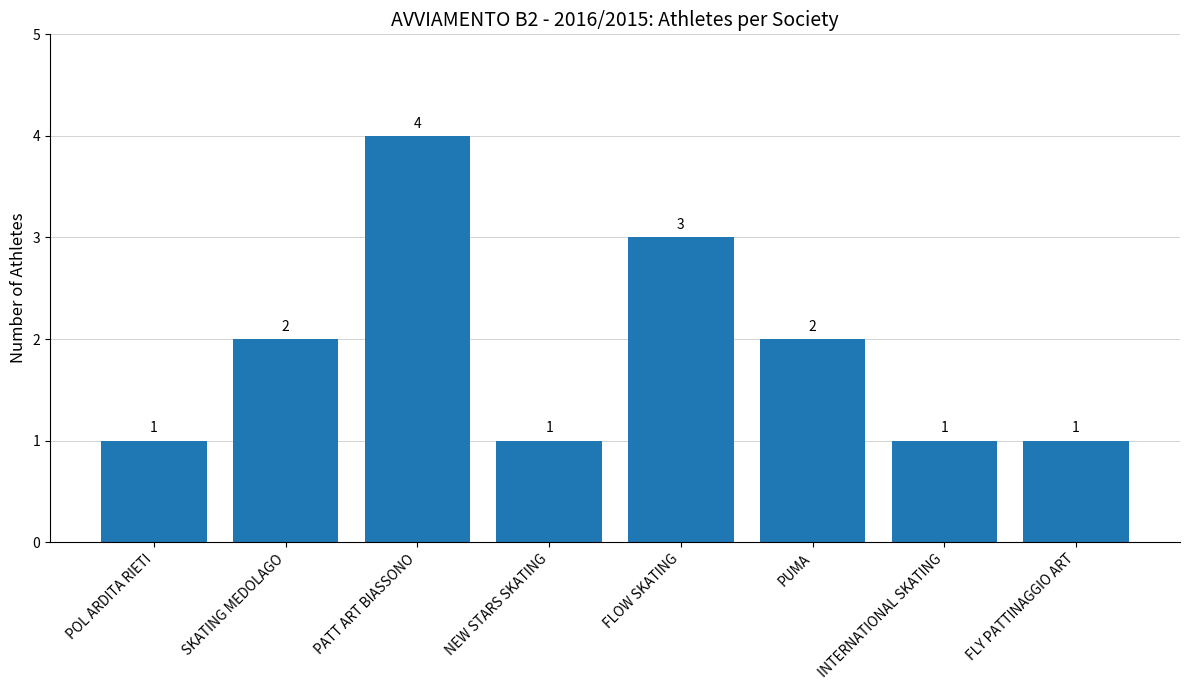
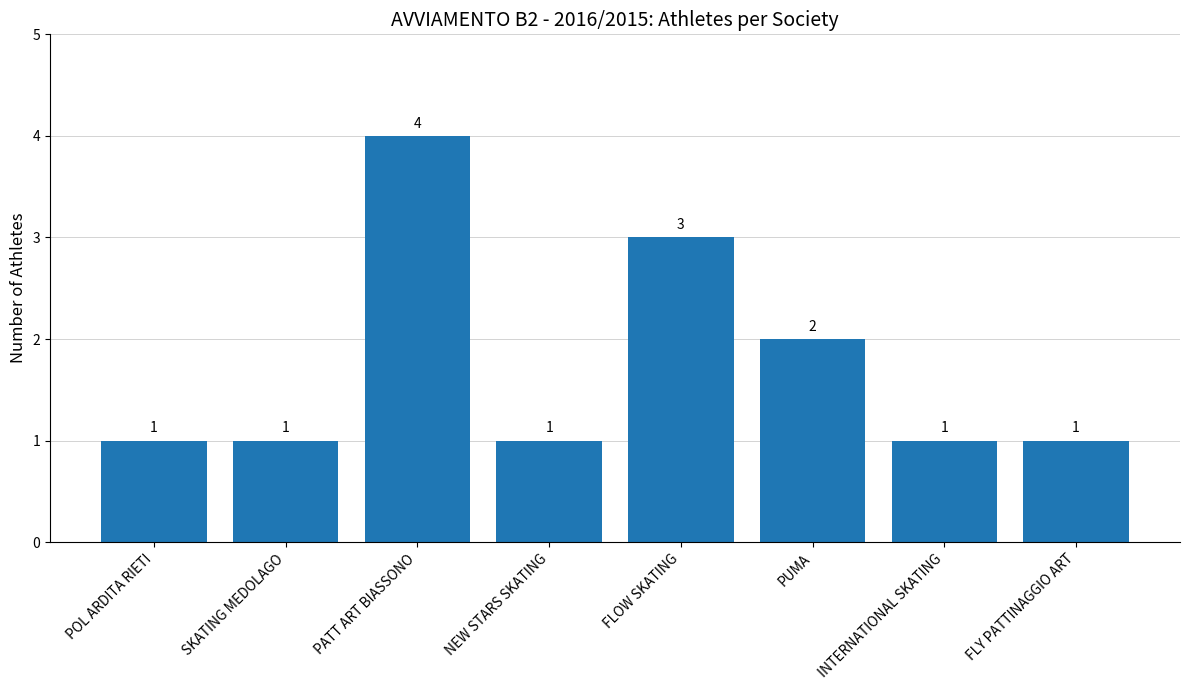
SKATING MEDOLAGO: 2 -> 1
